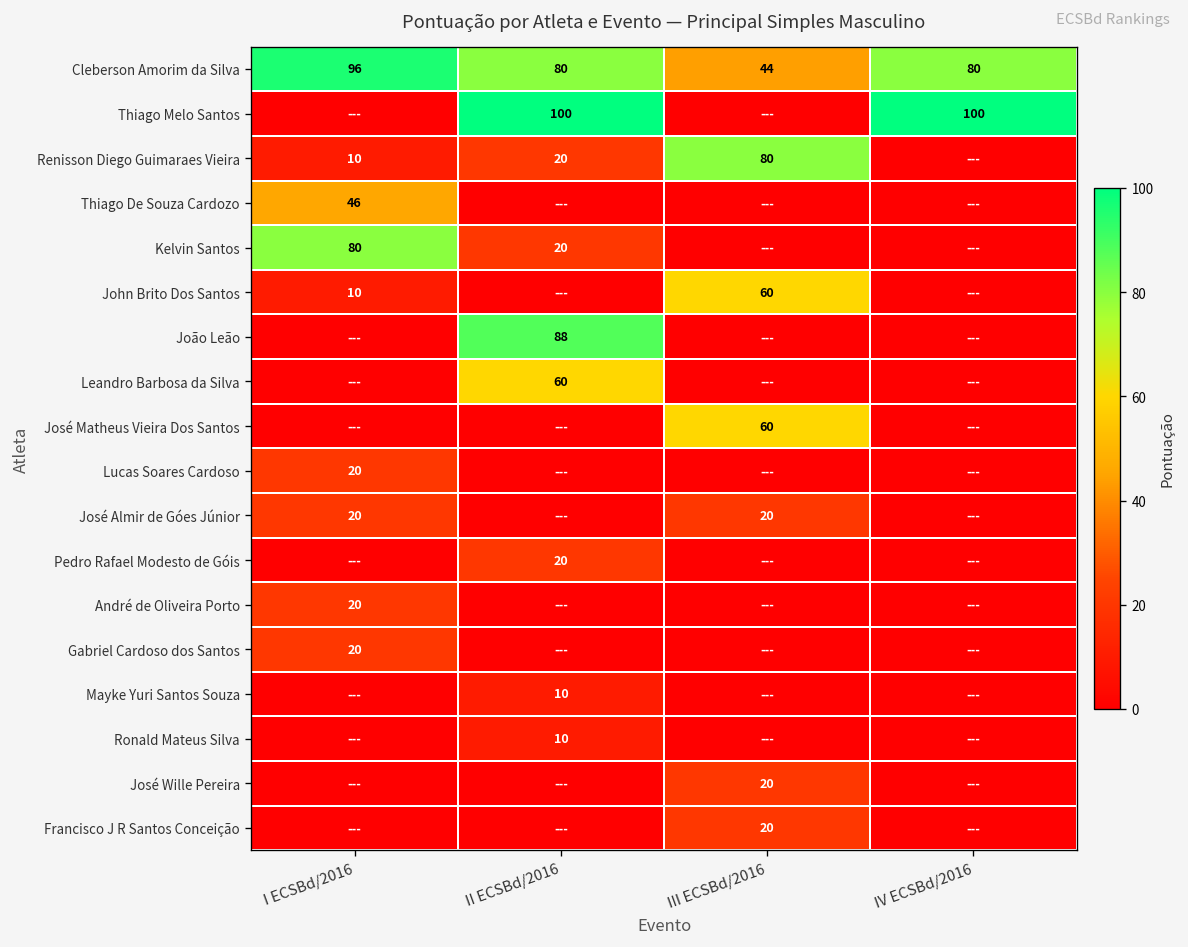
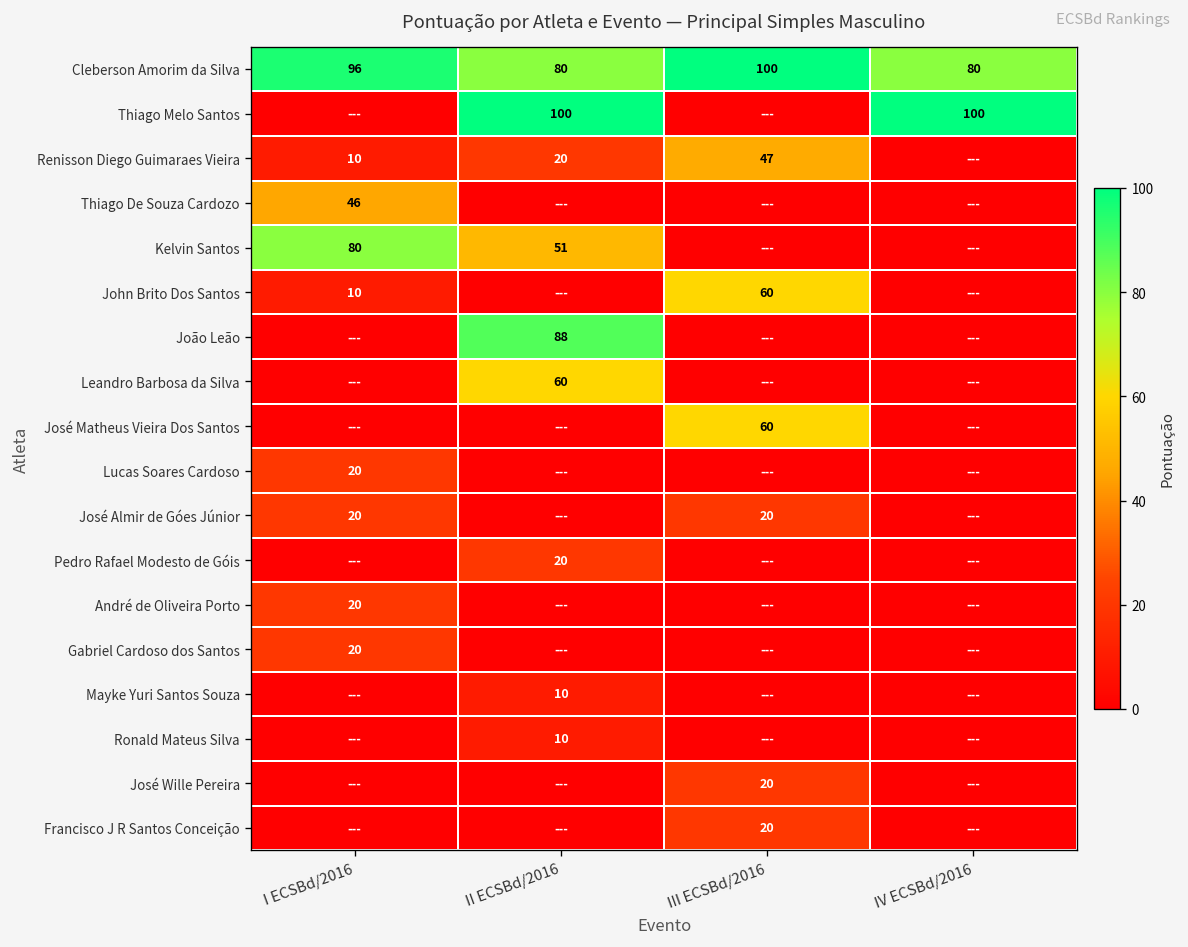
Cleberson Amorim da Silva, III ECSBd/2016: 44 -> 100
Renisson Diego Guimaraes Vieira, III ECSBd/2016: 80 -> 47
Kelvin Santos, II ECSBd/2016: 20 -> 51
